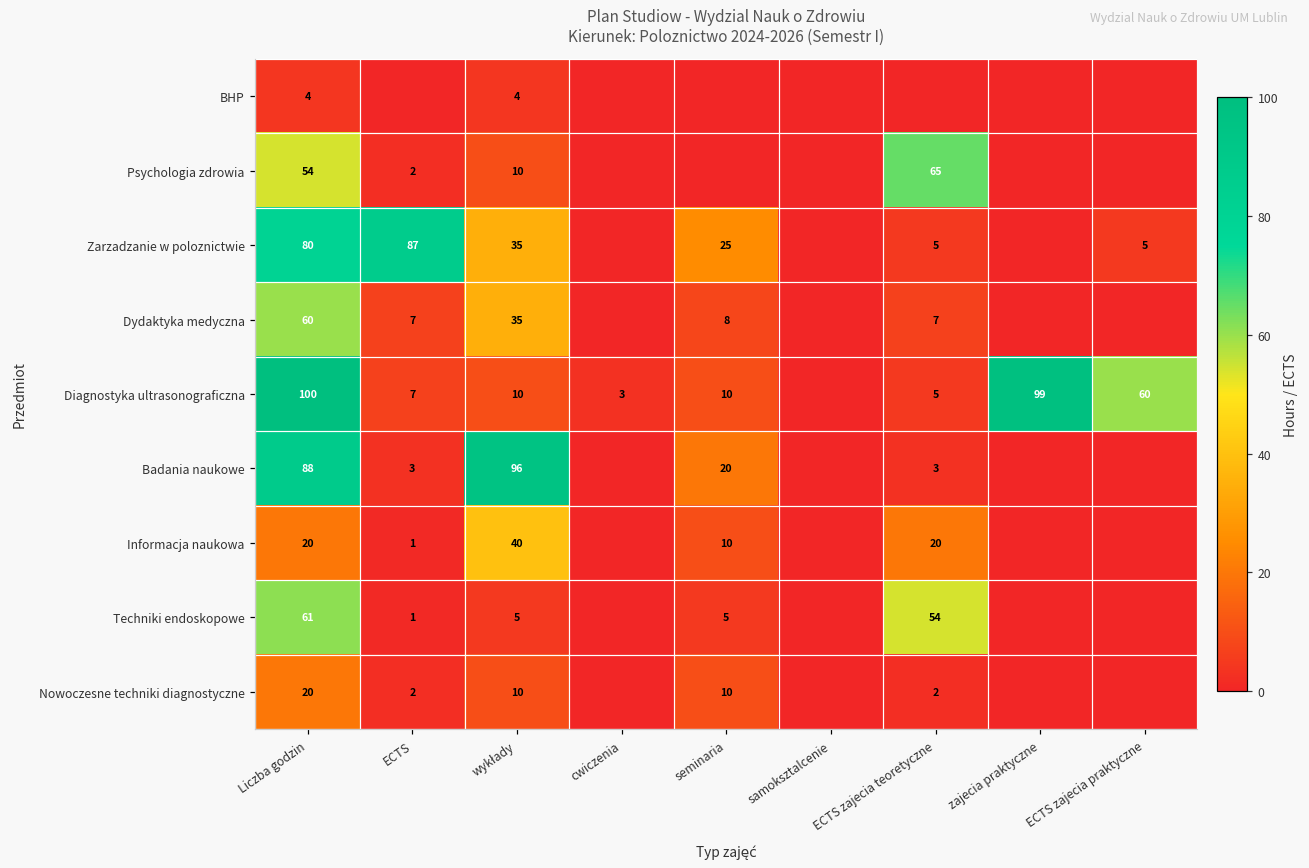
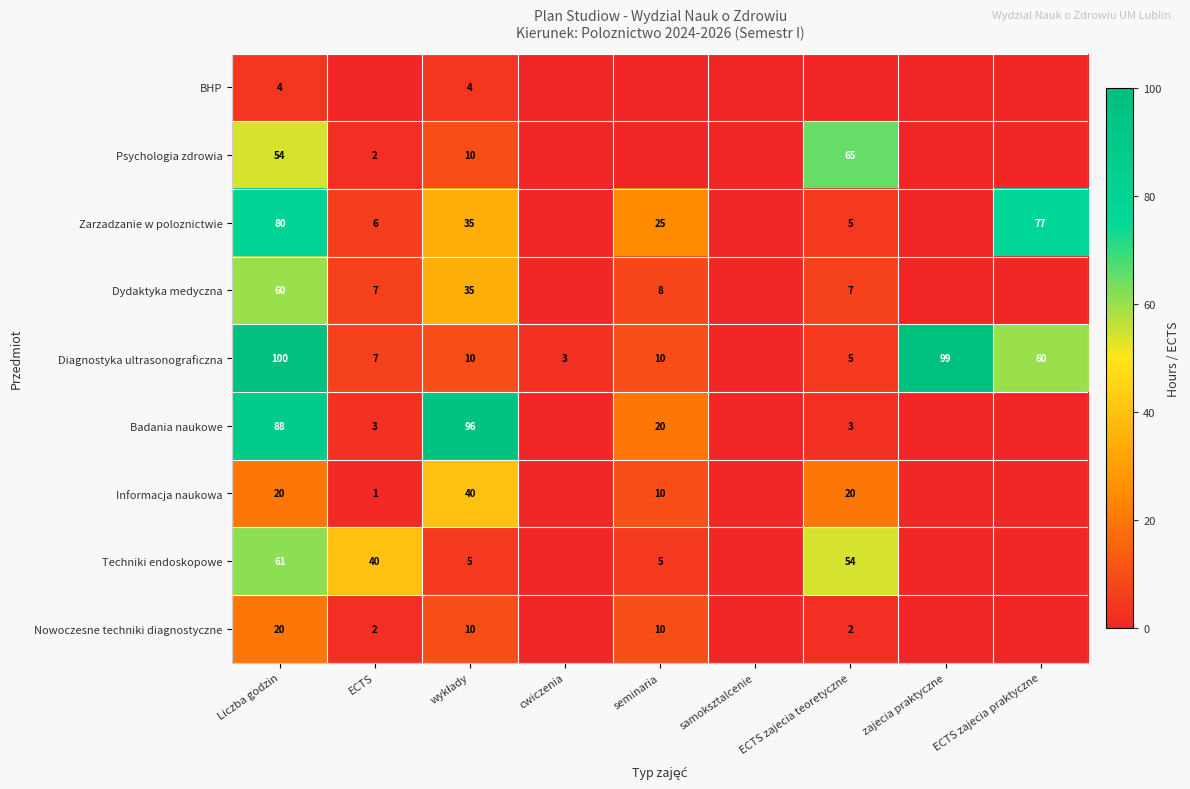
Zarzadzanie w poloznictwie, ECTS: 87 -> 6
Zarzadzanie w poloznictwie, ECTS zajecia praktyczne: 5 -> 77
Techniki endoskopowe, ECTS: 1 -> 40
